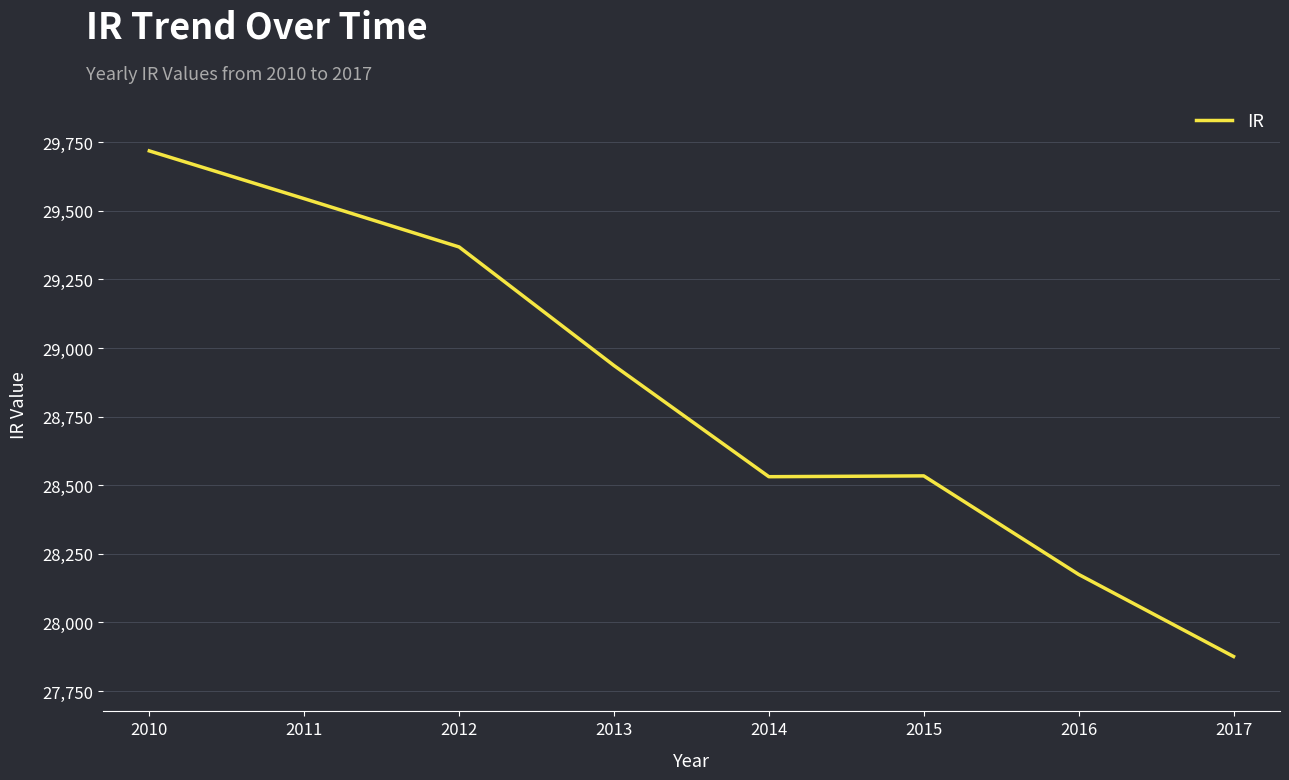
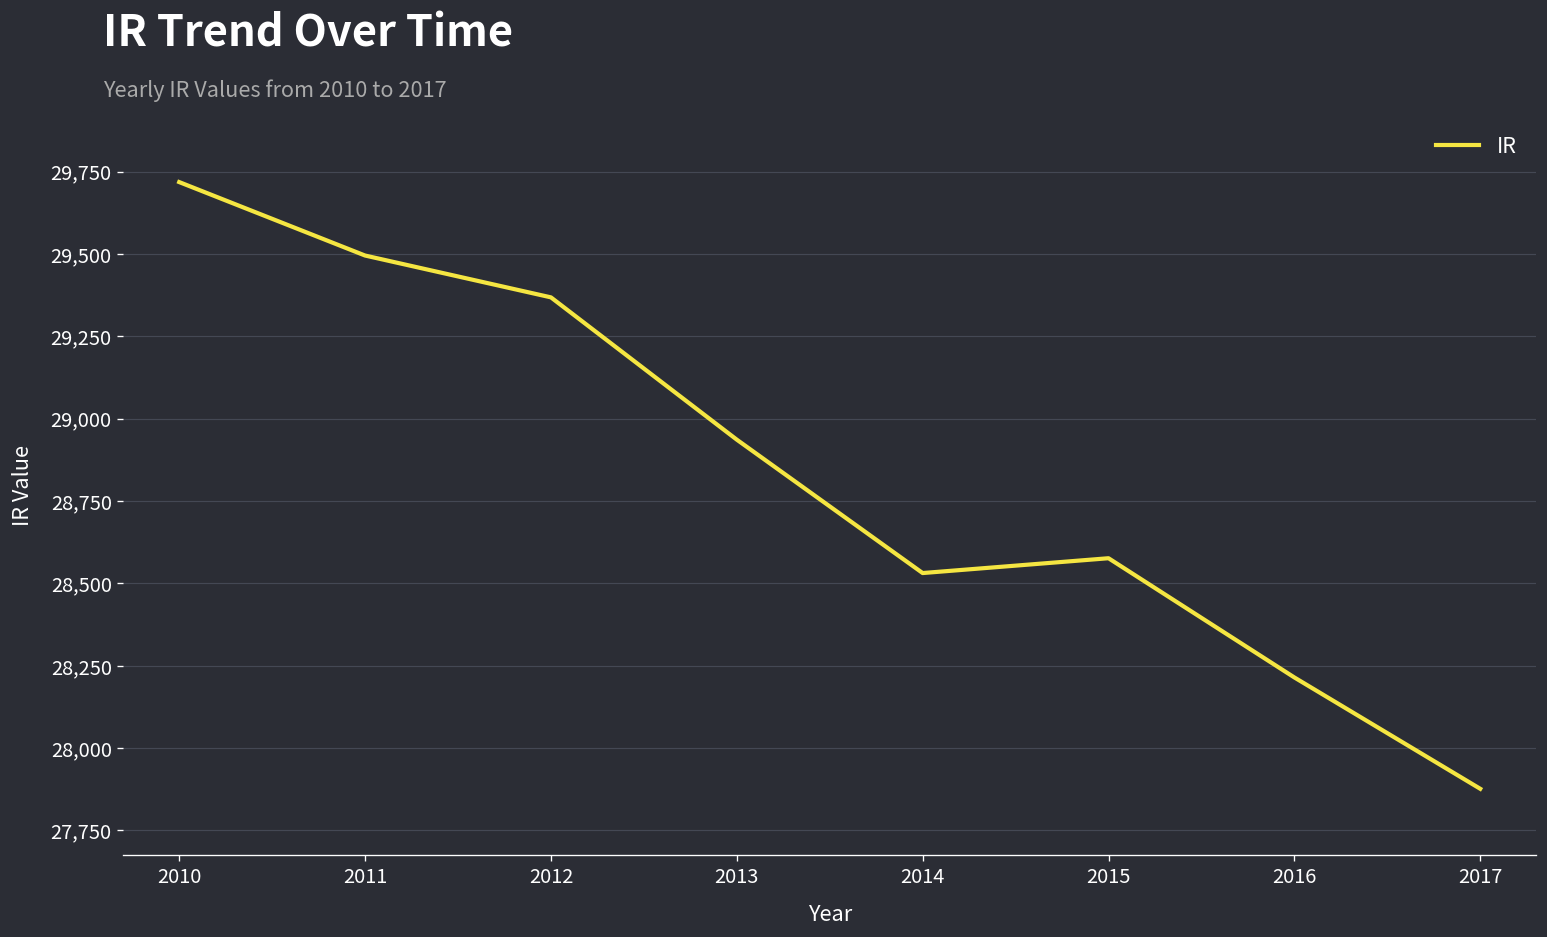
2011: 29,540 -> 29,500
2015: 28,530 -> 28,580
2016: 28,180 -> 28,210
